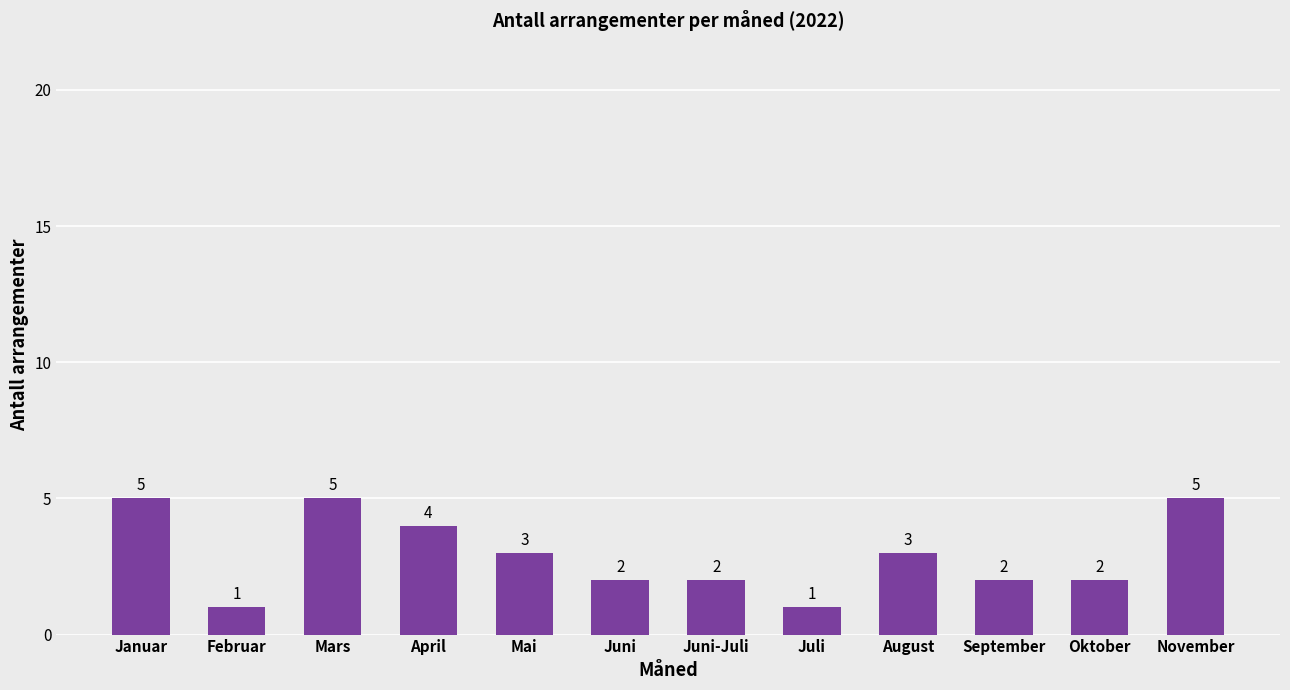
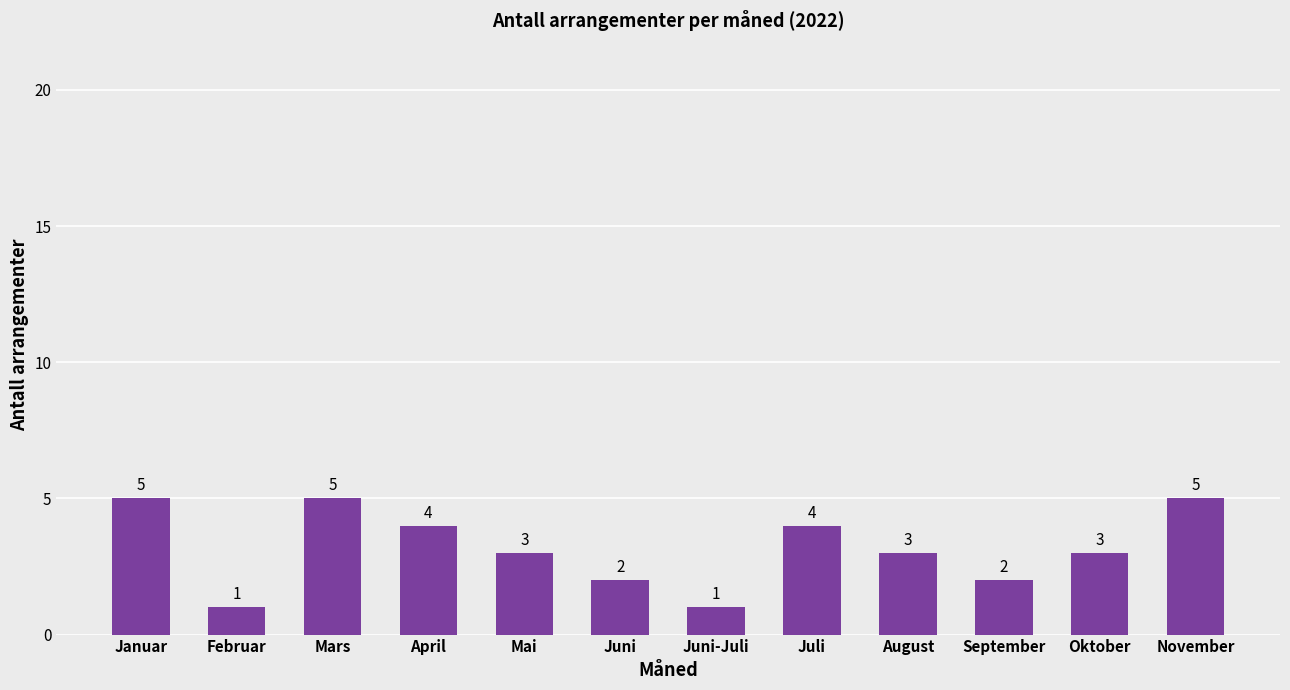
Juni-Juli: 2 -> 1
Juli: 1 -> 4
Oktober: 2 -> 3
